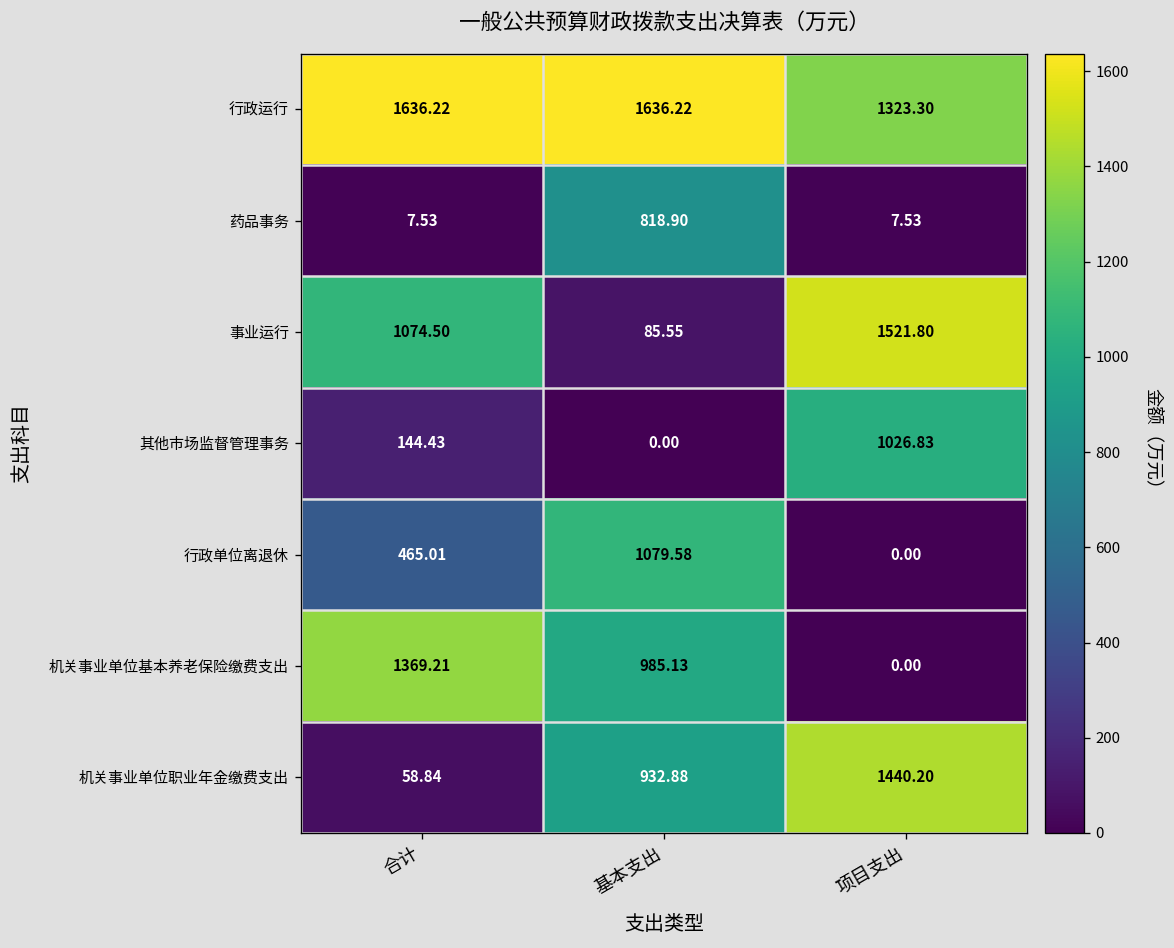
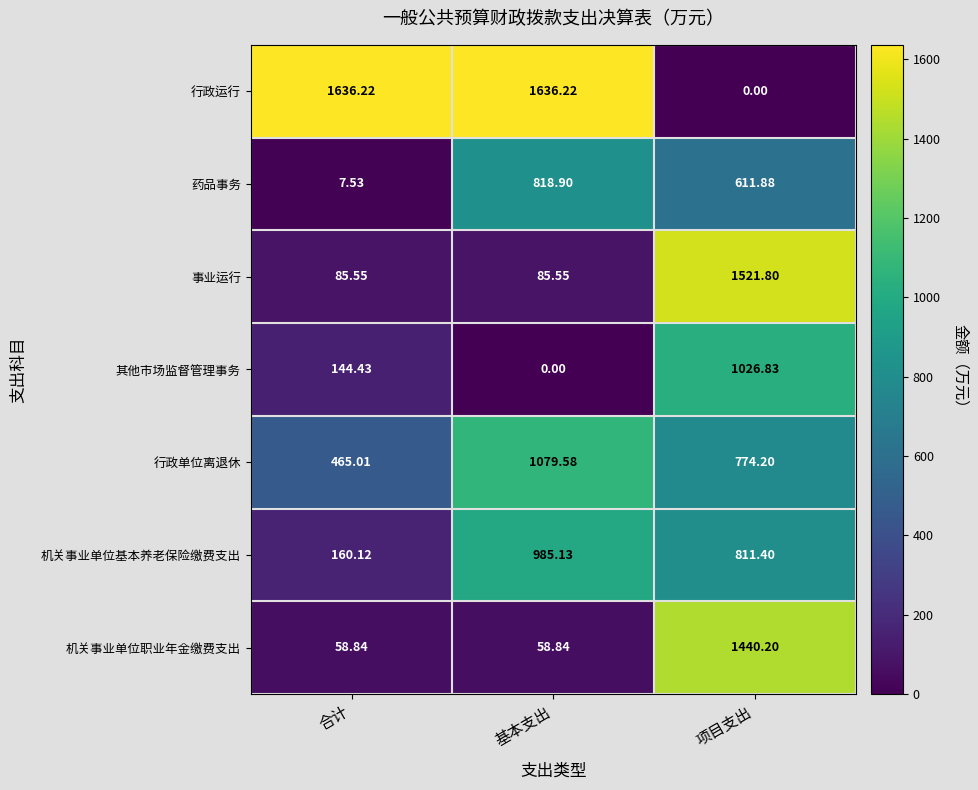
行政运行, 项目支出: 1323.30 -> 0.00
药品事务, 项目支出: 7.53 -> 611.88
事业运行, 合计: 1074.50 -> 85.55
行政单位离退休, 项目支出: 0.00 -> 774.20
机关事业单位基本养老保险缴费支出, 合计: 1369.21 -> 160.12
机关事业单位基本养老保险缴费支出, 项目支出: 0.00 -> 811.40
机关事业单位职业年金缴费支出, 基本支出: 932.88 -> 58.84
